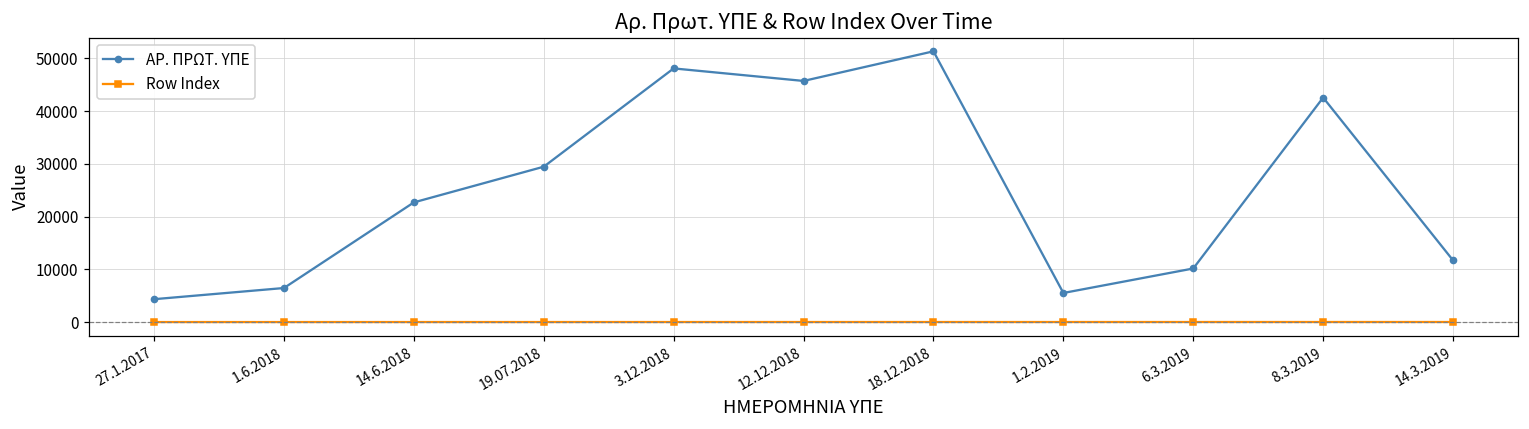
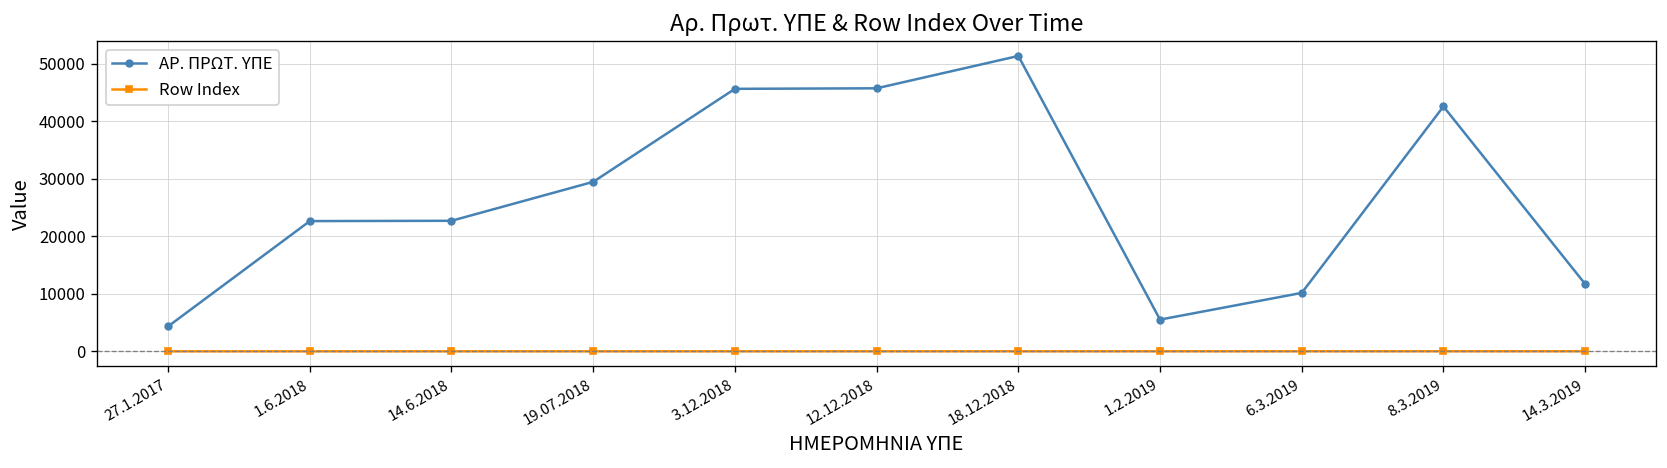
ΑΡ. ΠΡΩΤ. ΥΠΕ, 1.6.2018: 6000 -> 23000
ΑΡ. ΠΡΩΤ. ΥΠΕ, 3.12.2018: 48000 -> 46000
